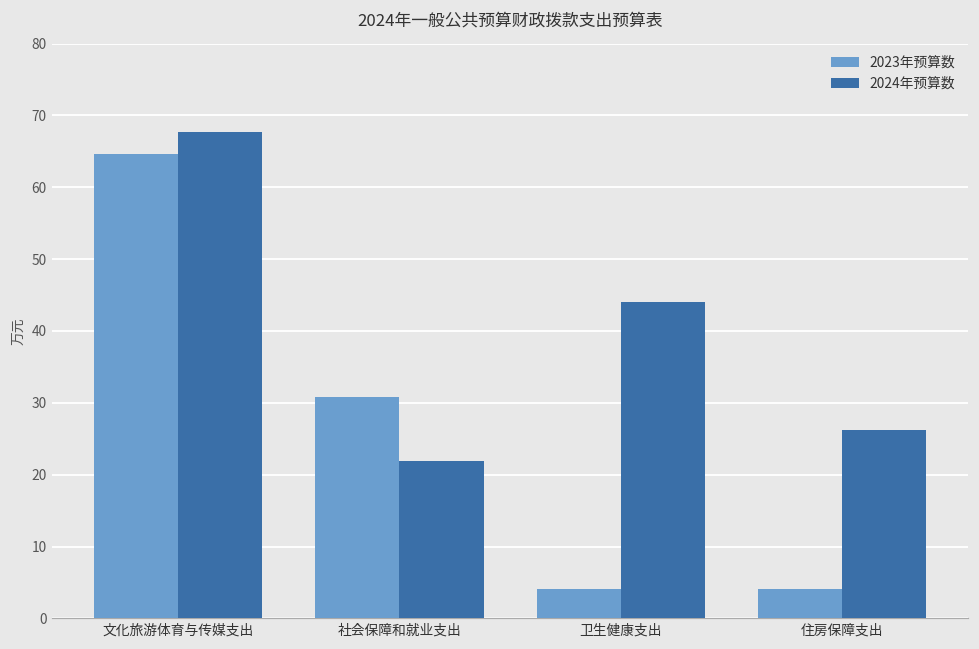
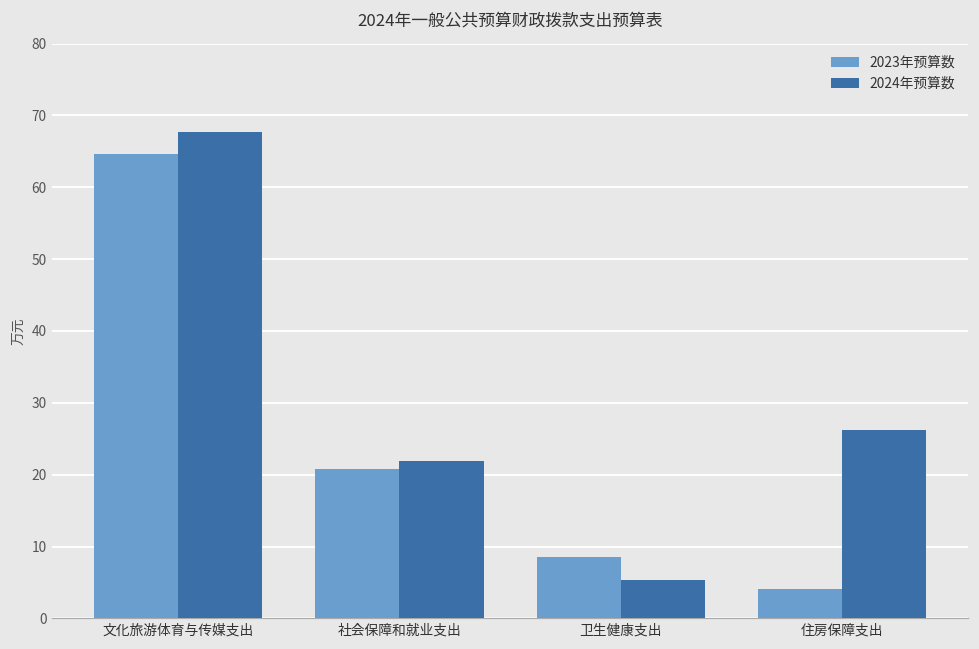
2023年预算数, 社会保障和就业支出: 31 -> 21
2023年预算数, 卫生健康支出: 4 -> 9
2024年预算数, 卫生健康支出: 44 -> 5
